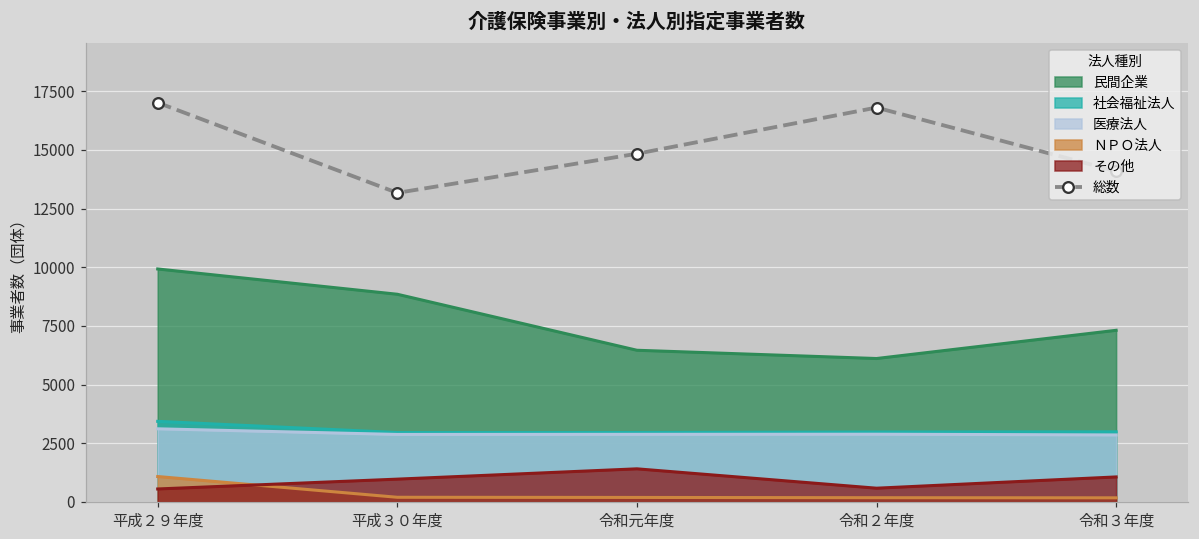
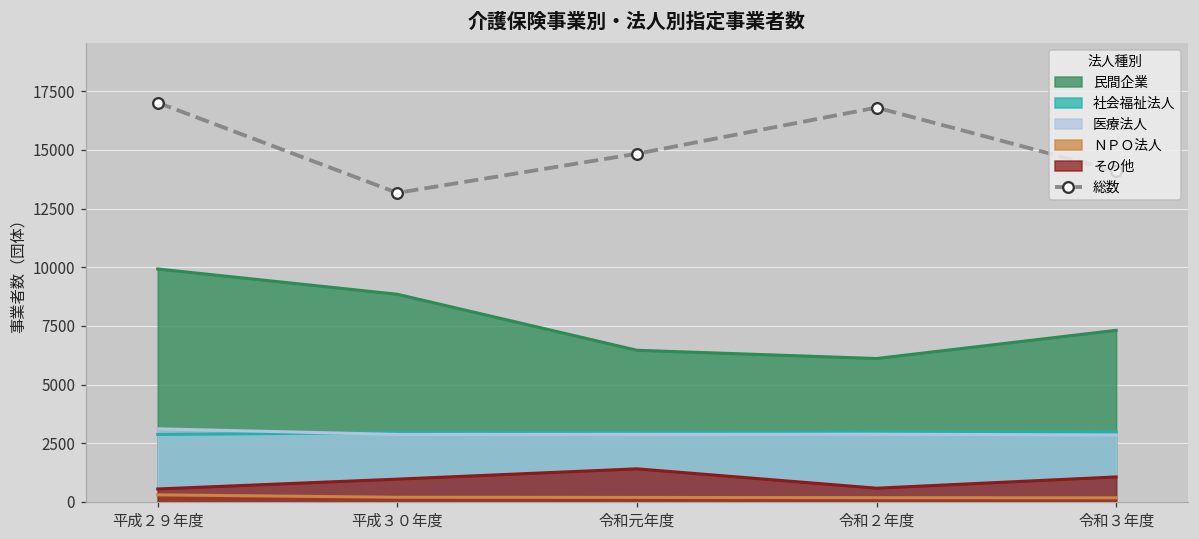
社会福祉法人, 平成２９年度: 3400 -> 2900
ＮＰＯ法人, 平成２９年度: 1100 -> 300
